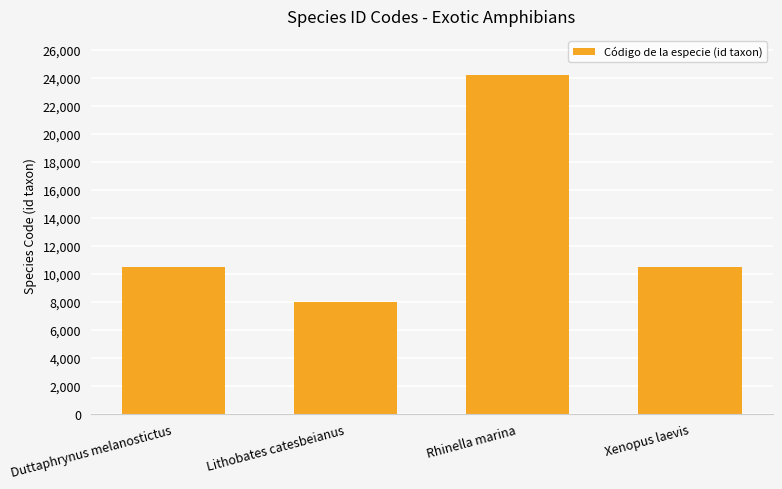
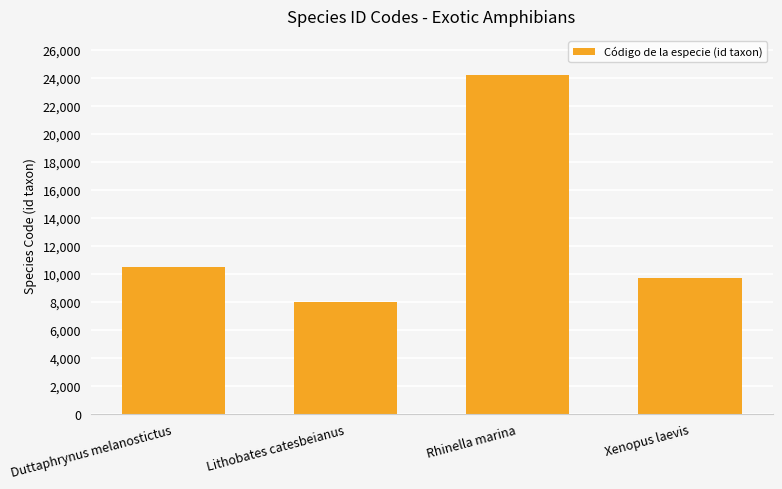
Xenopus laevis: 10,500 -> 9,700
